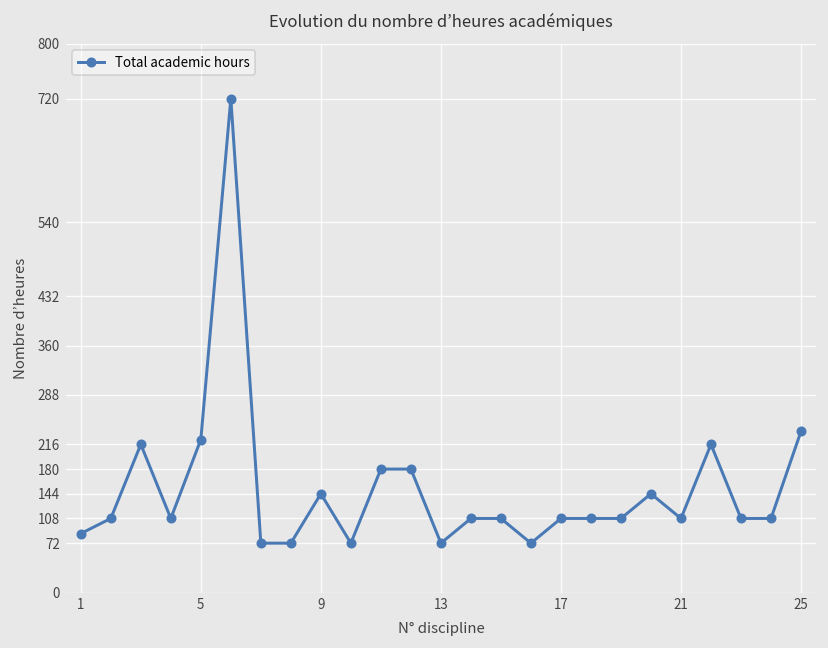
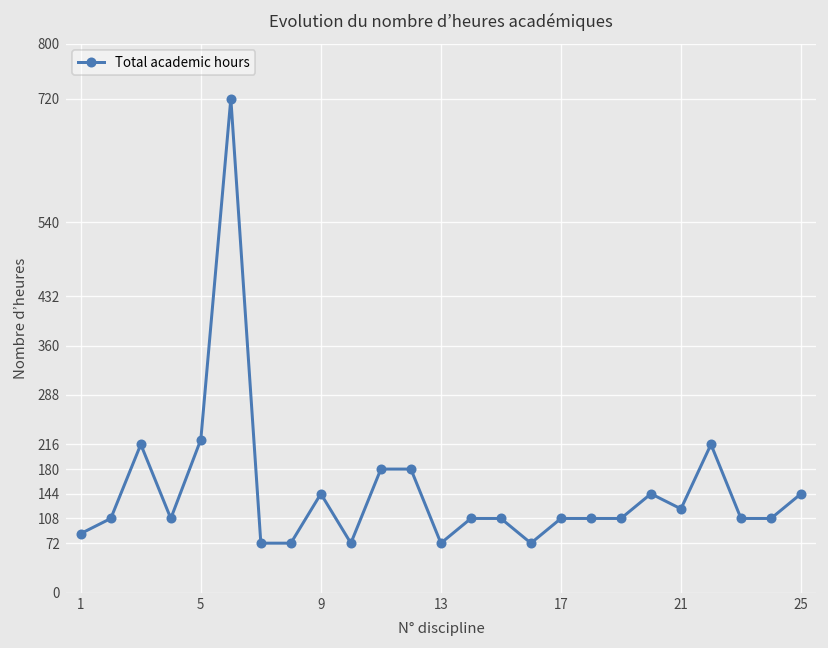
21: 110 -> 120
25: 240 -> 140
